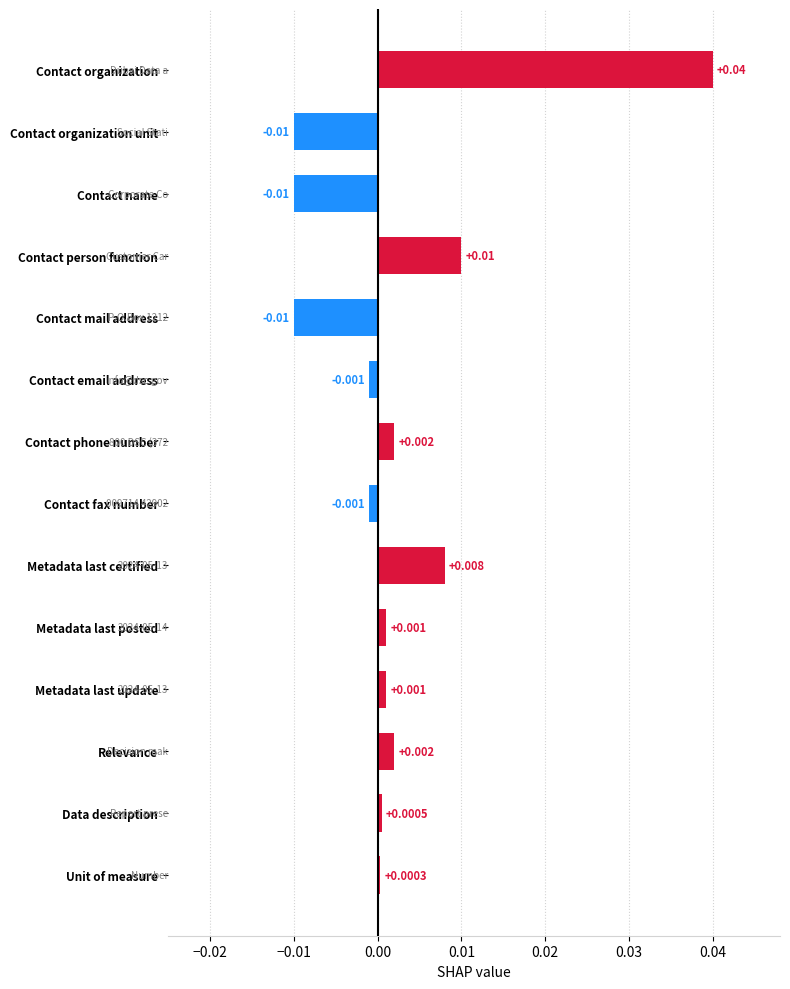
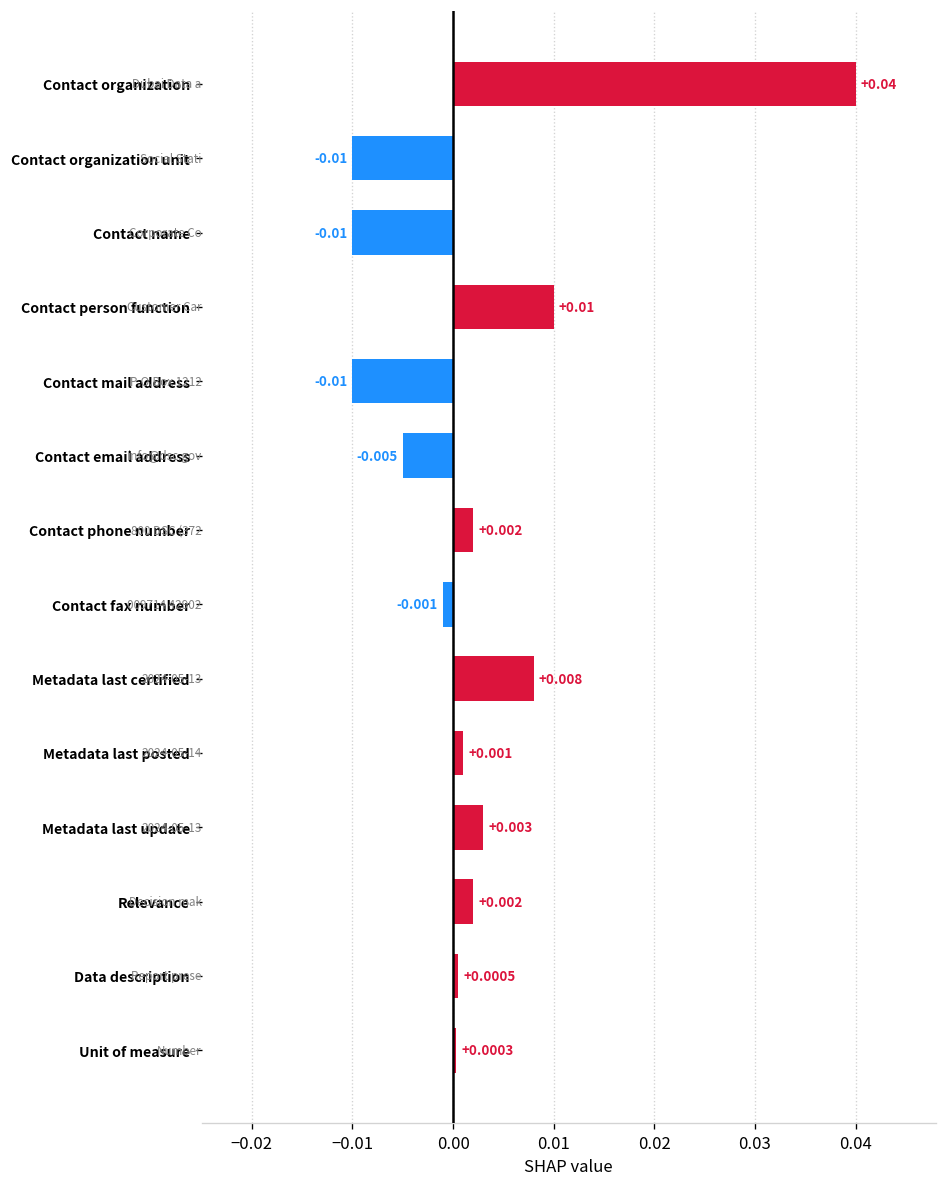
Contact email address: -0.001 -> -0.005
Metadata last update: +0.001 -> +0.003
